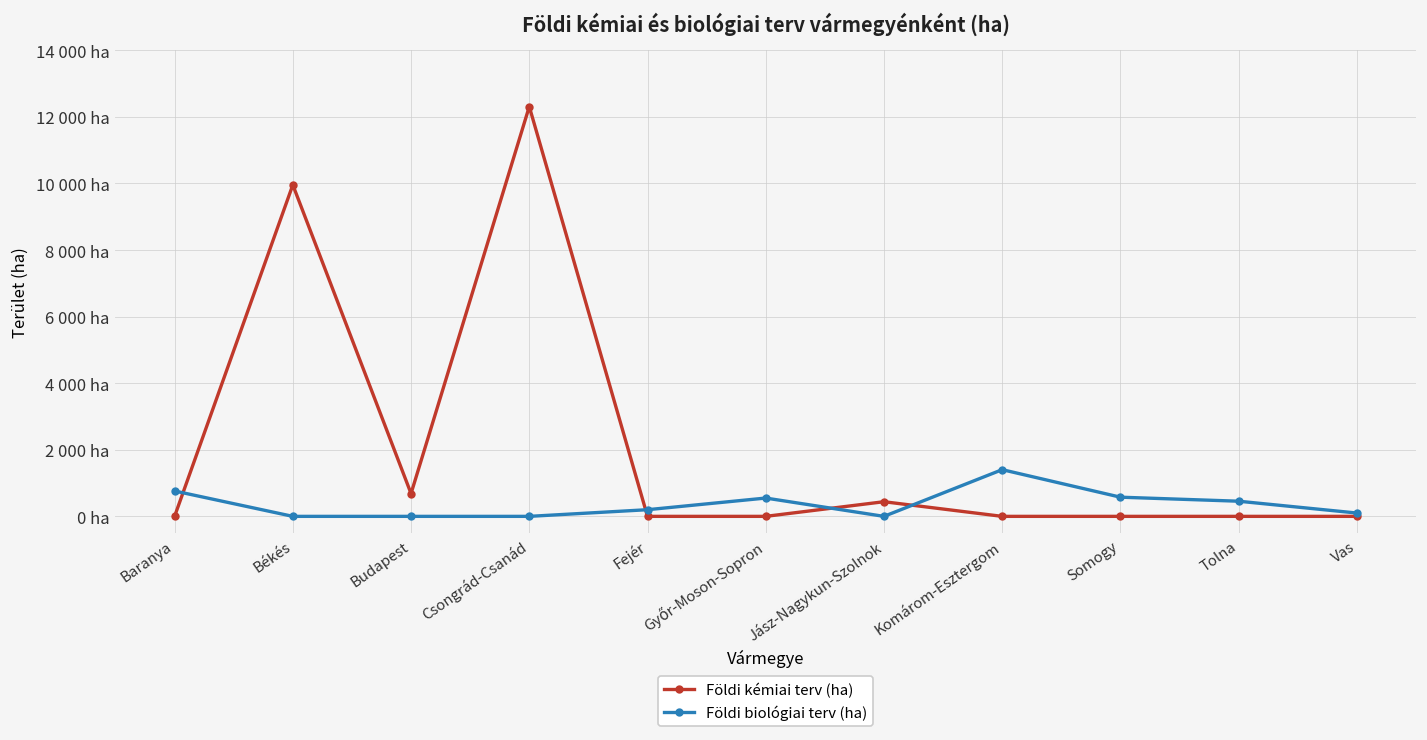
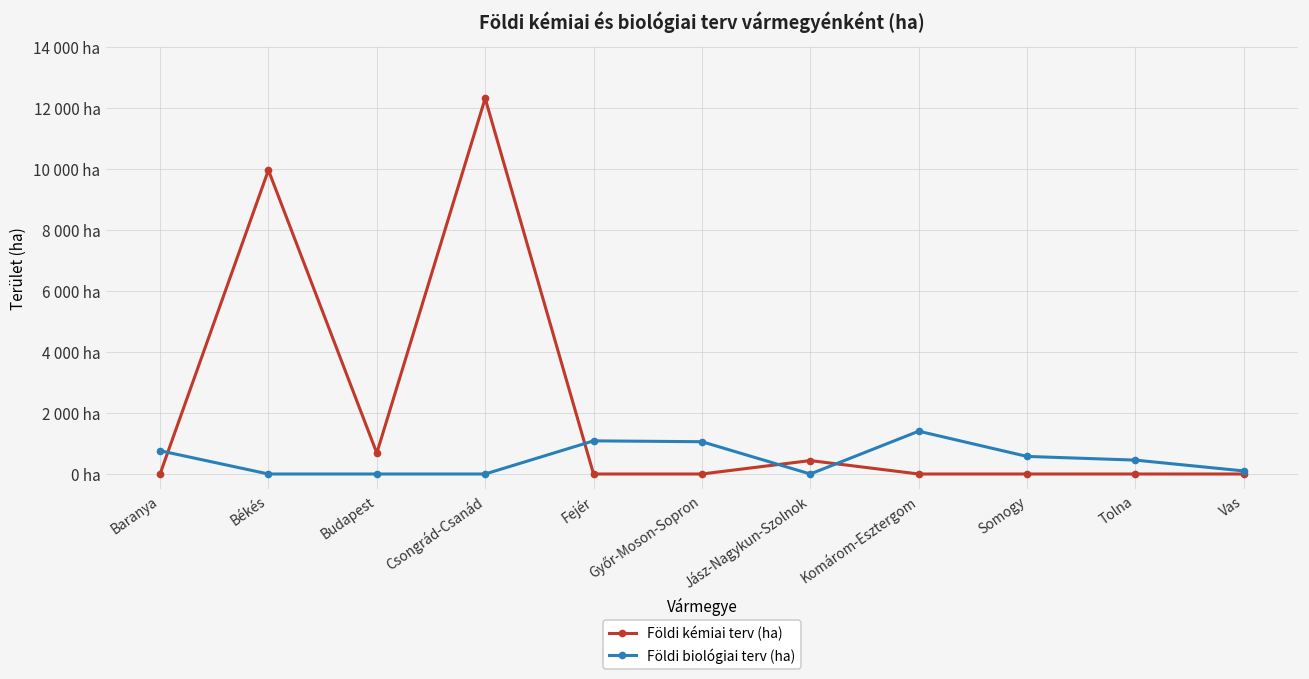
Földi biológiai terv (ha), Fejér: 200 ha -> 1100 ha
Földi biológiai terv (ha), Győr-Moson-Sopron: 600 ha -> 1100 ha
